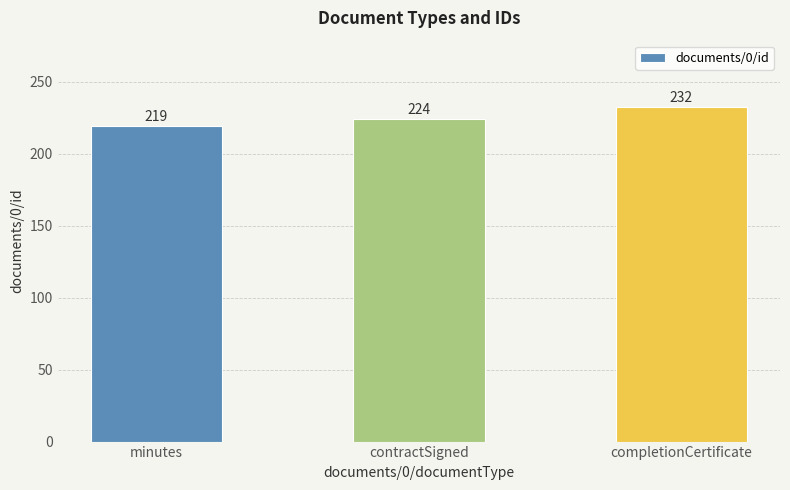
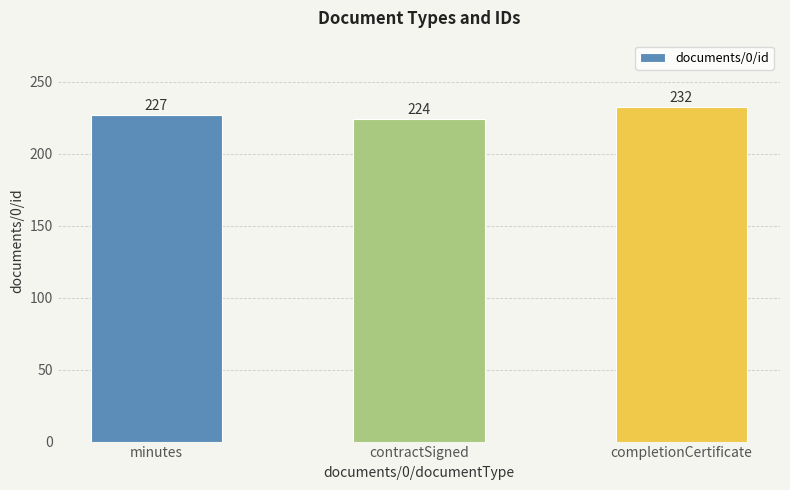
minutes: 219 -> 227
